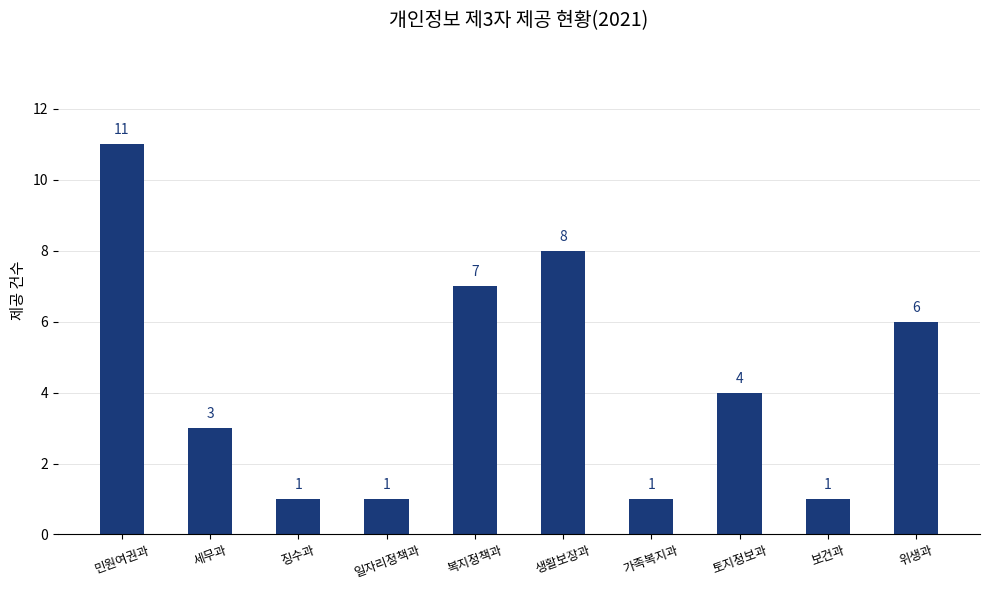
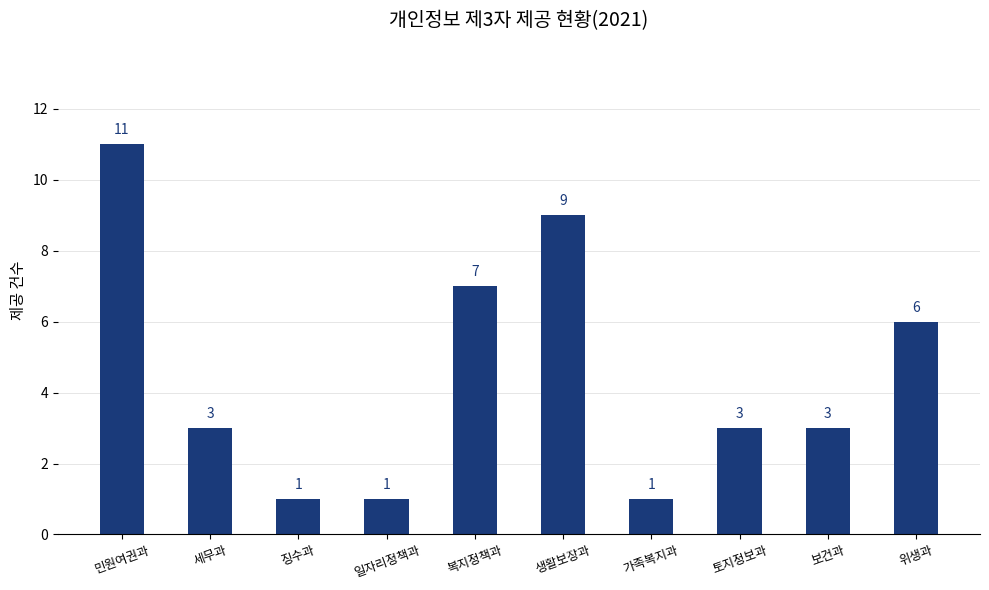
생활보장과: 8 -> 9
토지정보과: 4 -> 3
보건과: 1 -> 3
